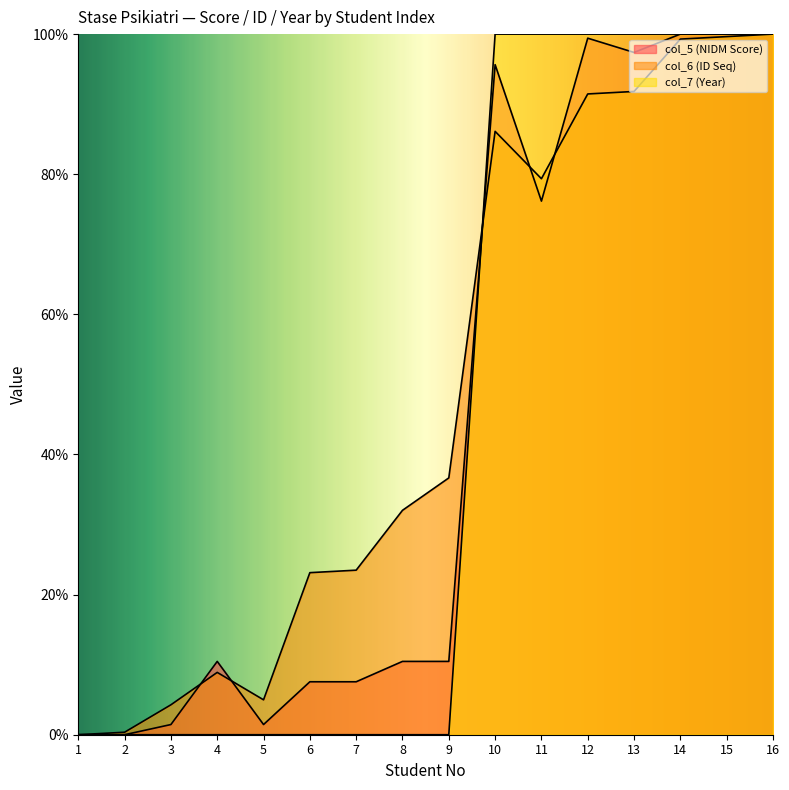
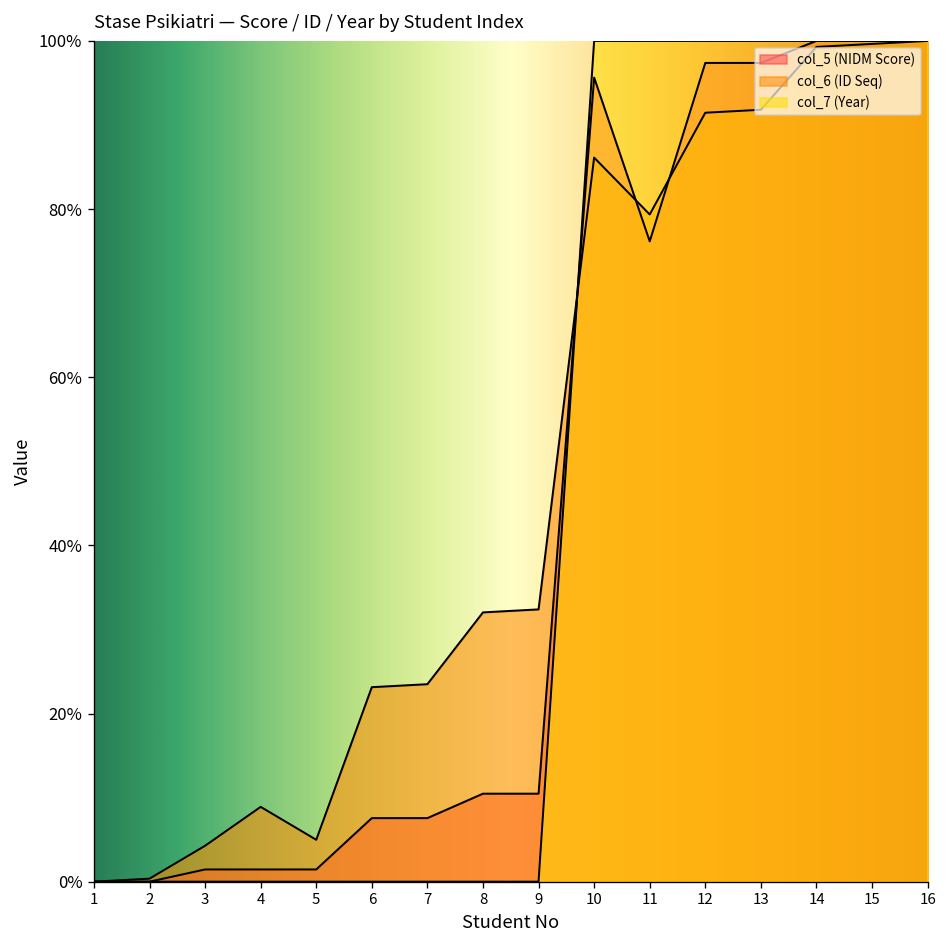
col_5 (NIDM Score), 4: 10% -> 1%
col_6 (ID Seq), 9: 37% -> 32%
col_5 (NIDM Score), 12: 99% -> 97%
